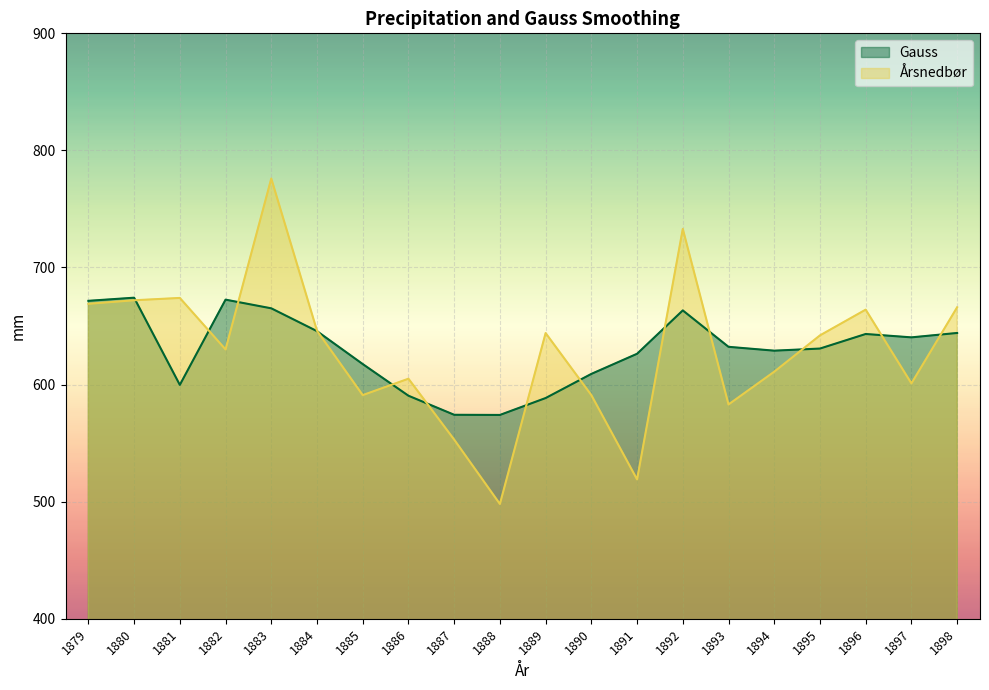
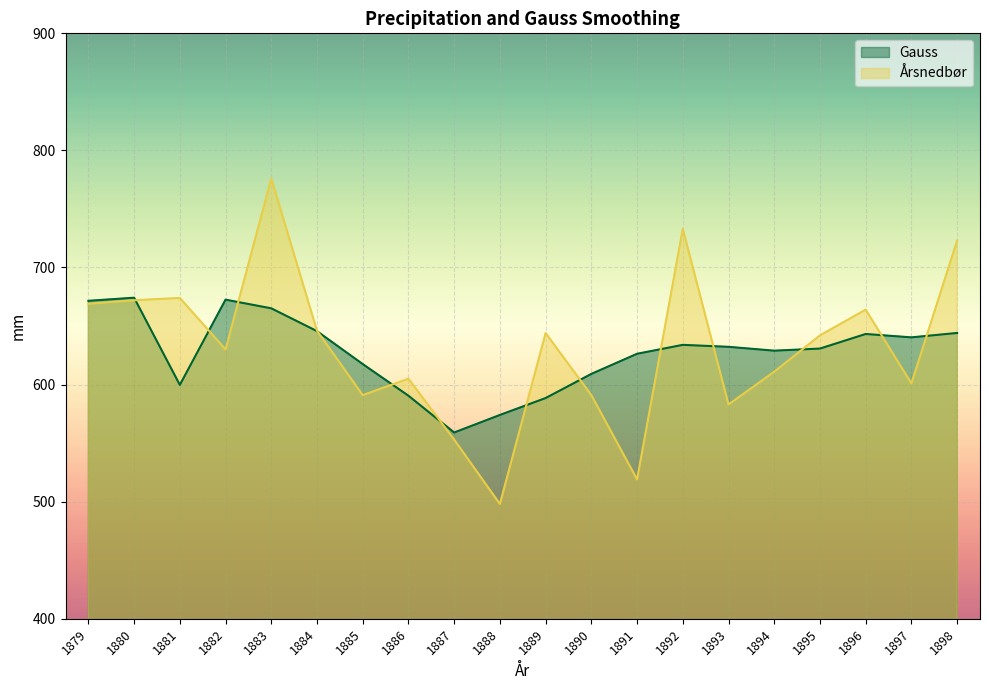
Gauss, 1887: 574 -> 559
Gauss, 1892: 663 -> 634
Årsnedbør, 1898: 666 -> 723
